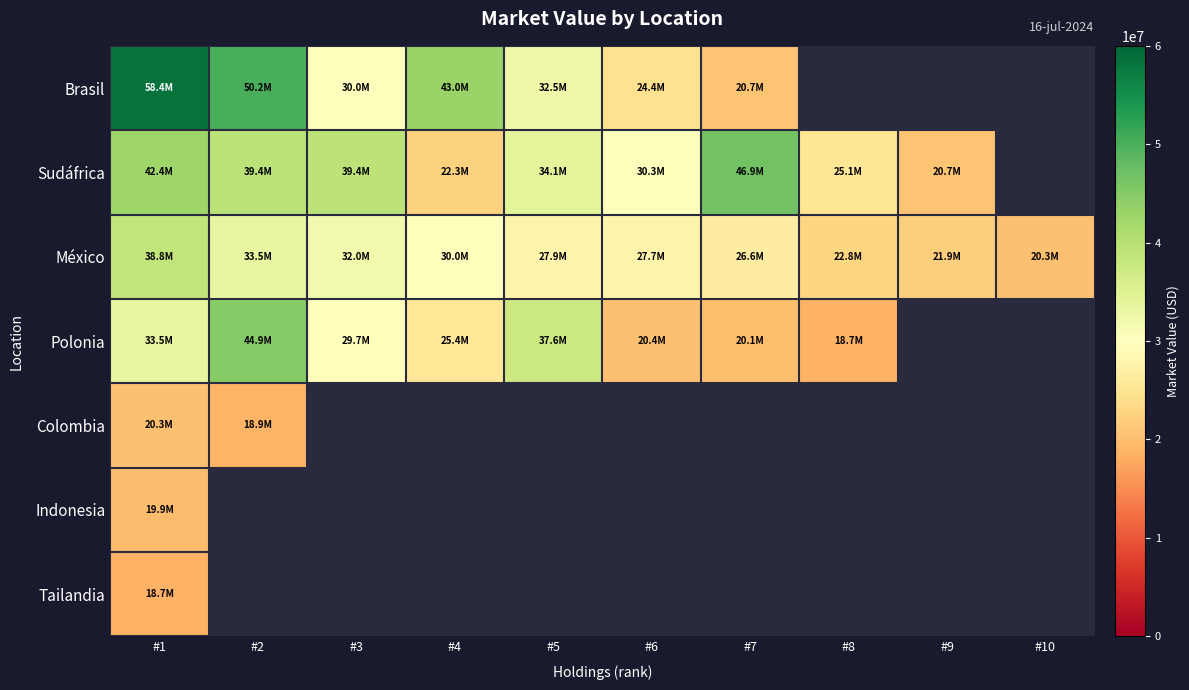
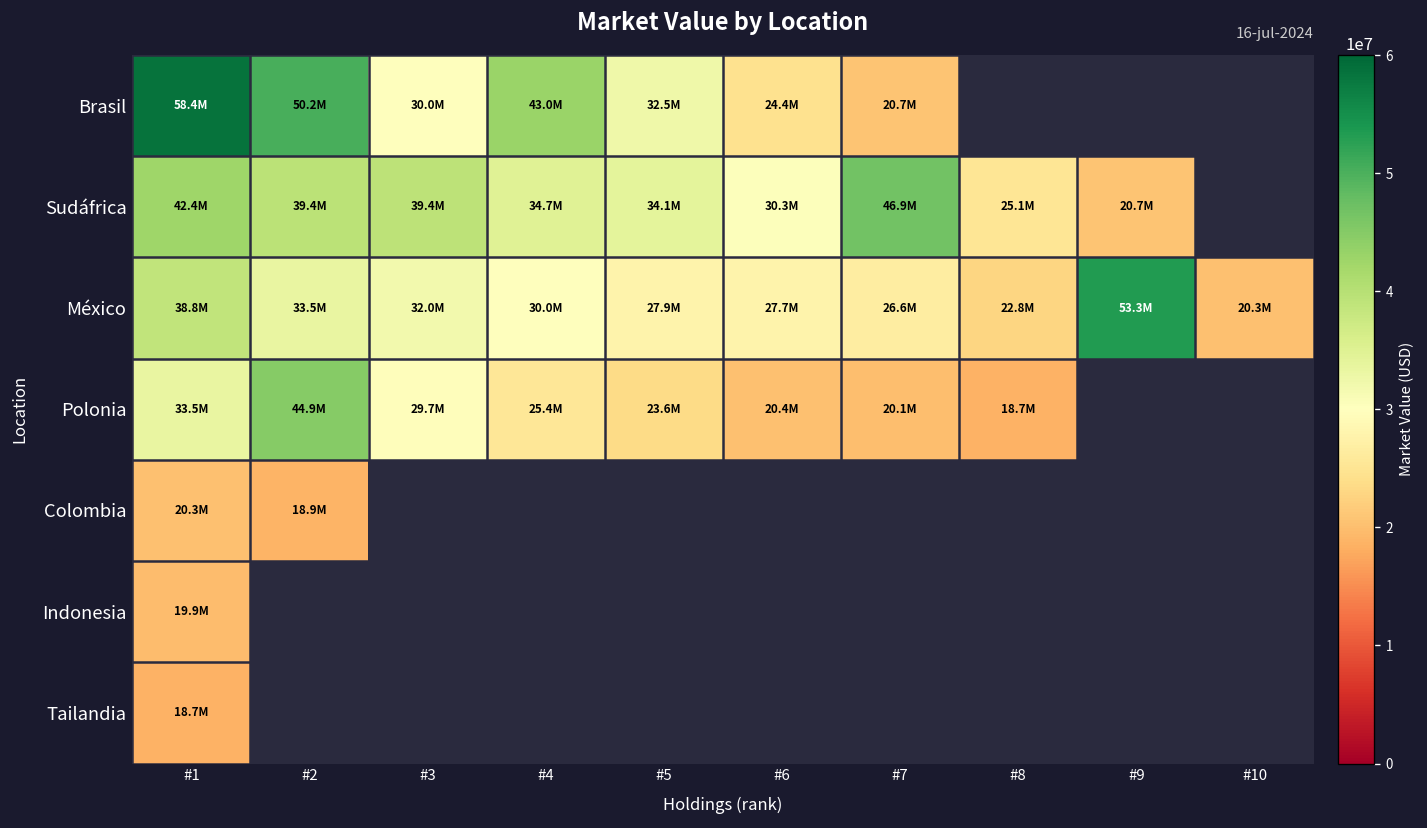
Sudáfrica, #4: 22.3M -> 34.7M
México, #9: 21.9M -> 53.3M
Polonia, #5: 37.6M -> 23.6M
